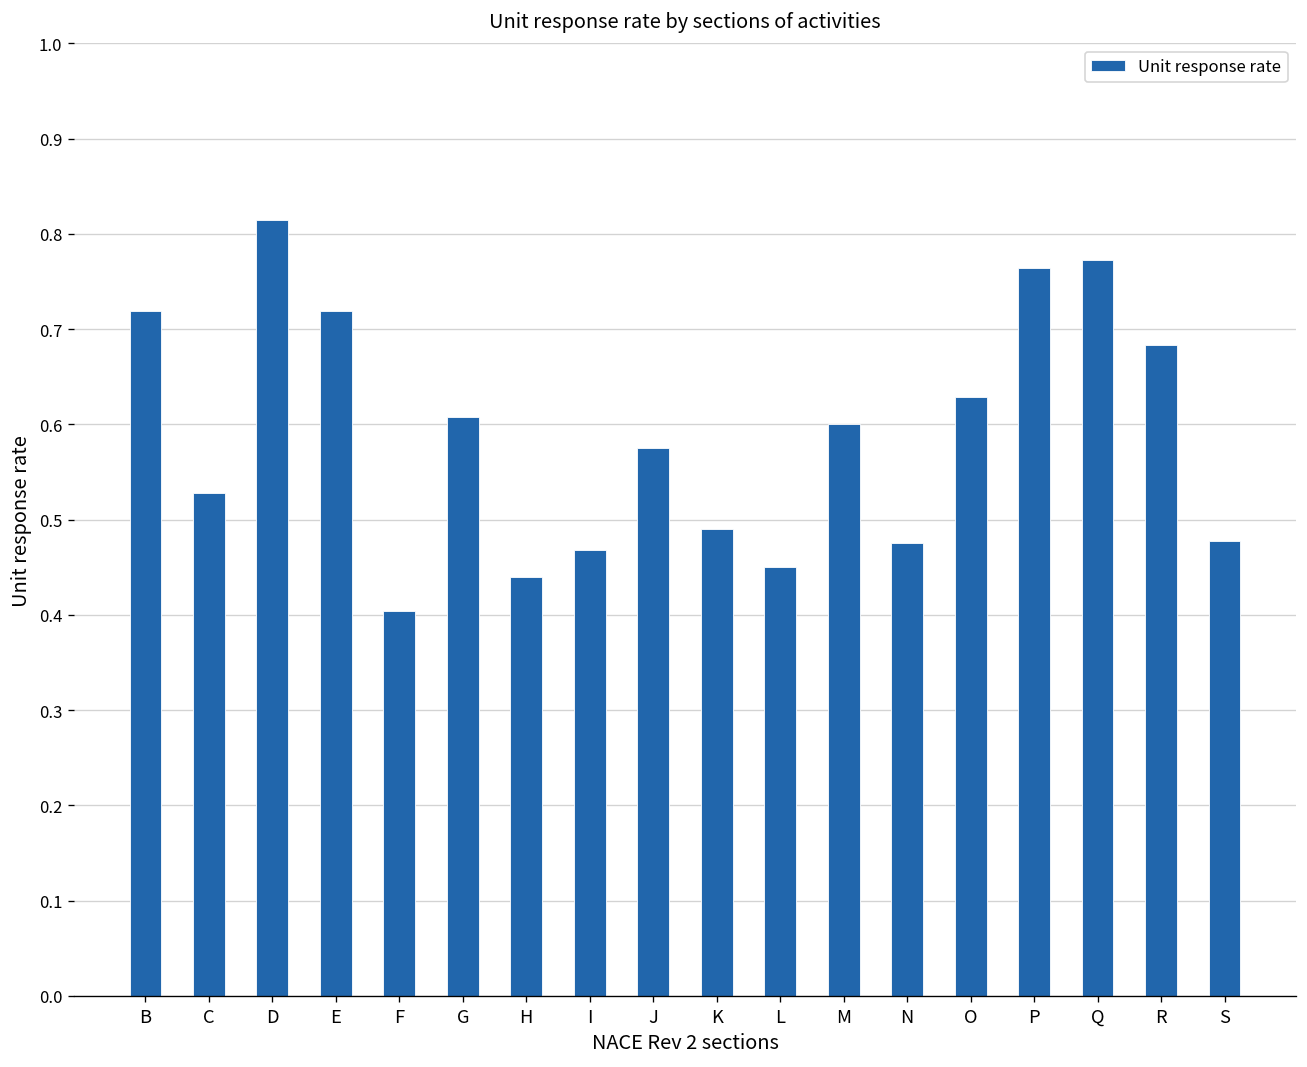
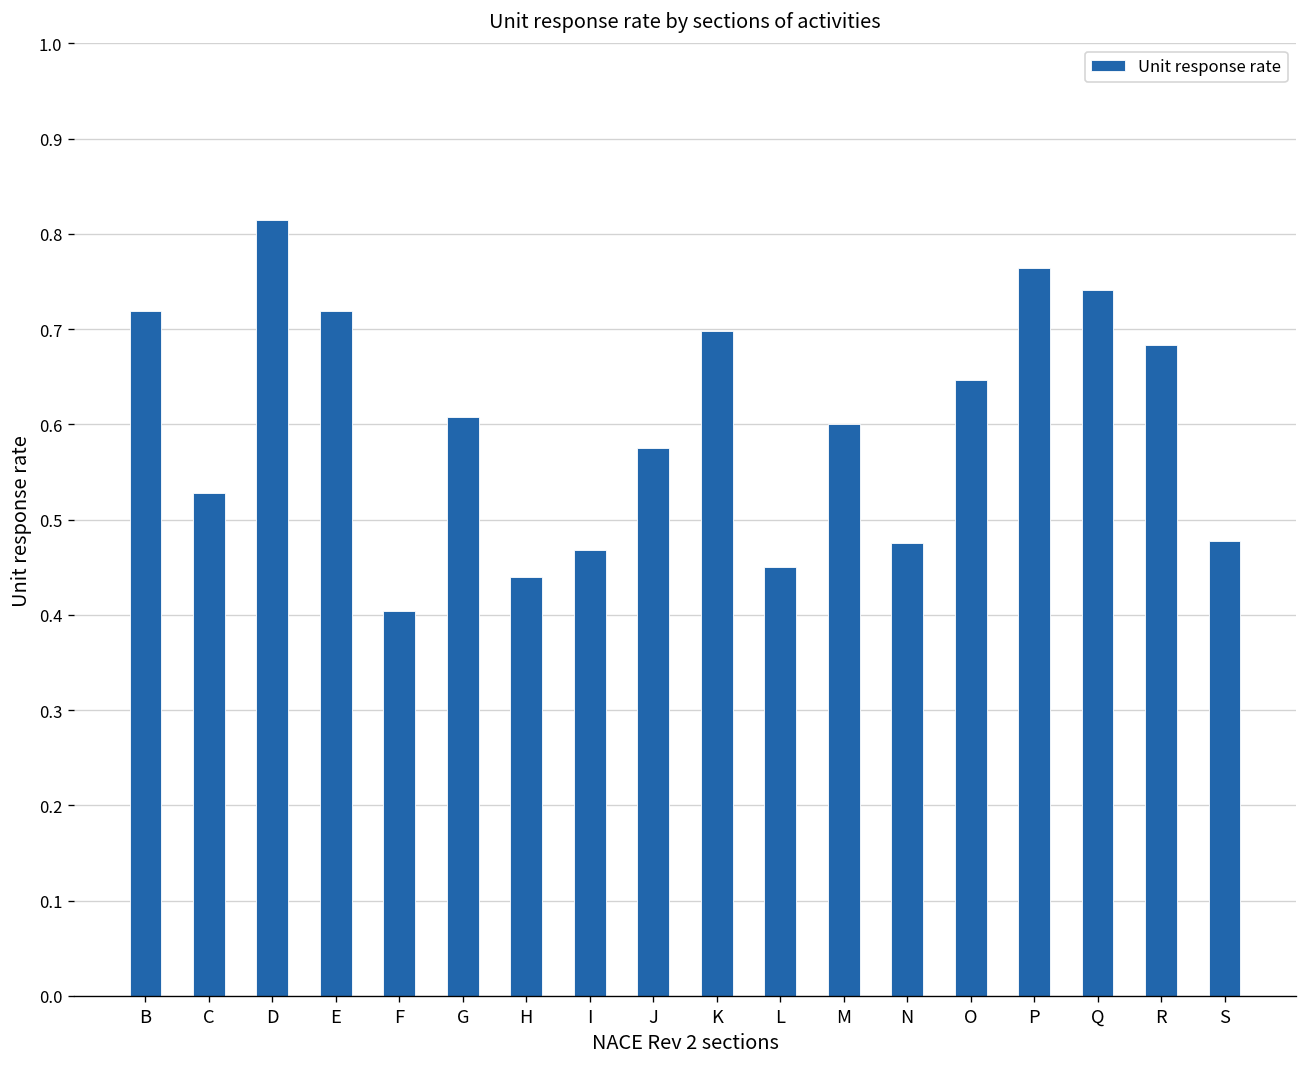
K: 0.49 -> 0.70
O: 0.63 -> 0.65
Q: 0.77 -> 0.74
